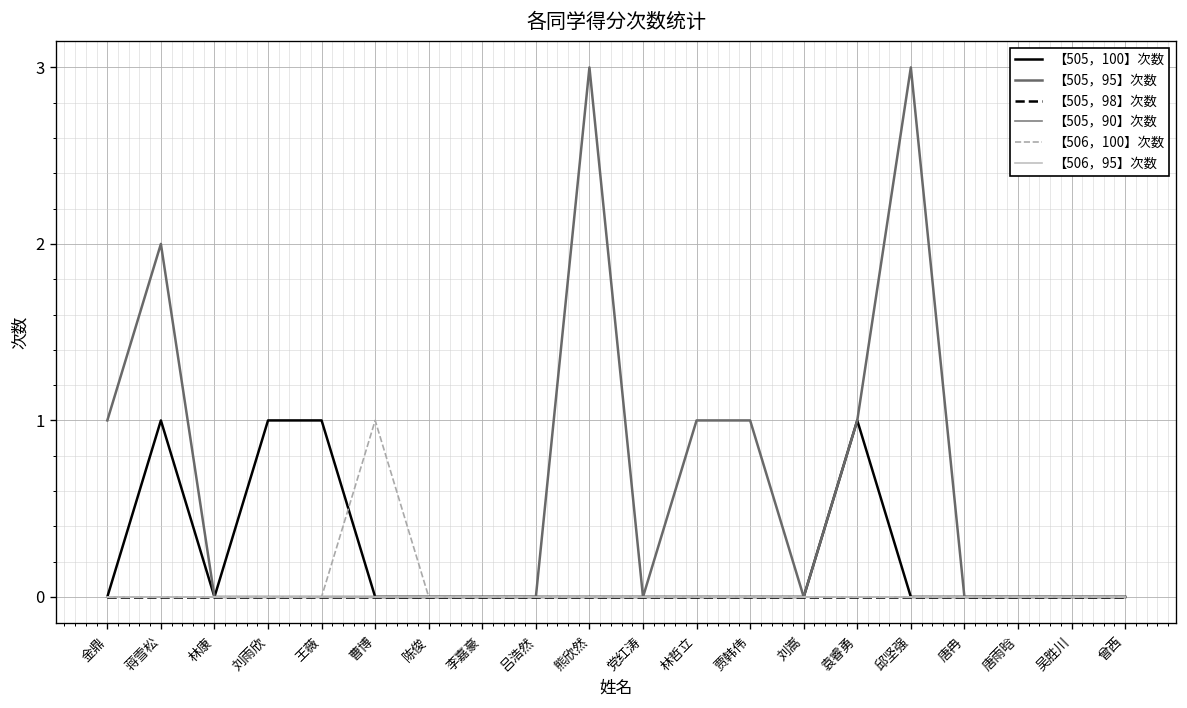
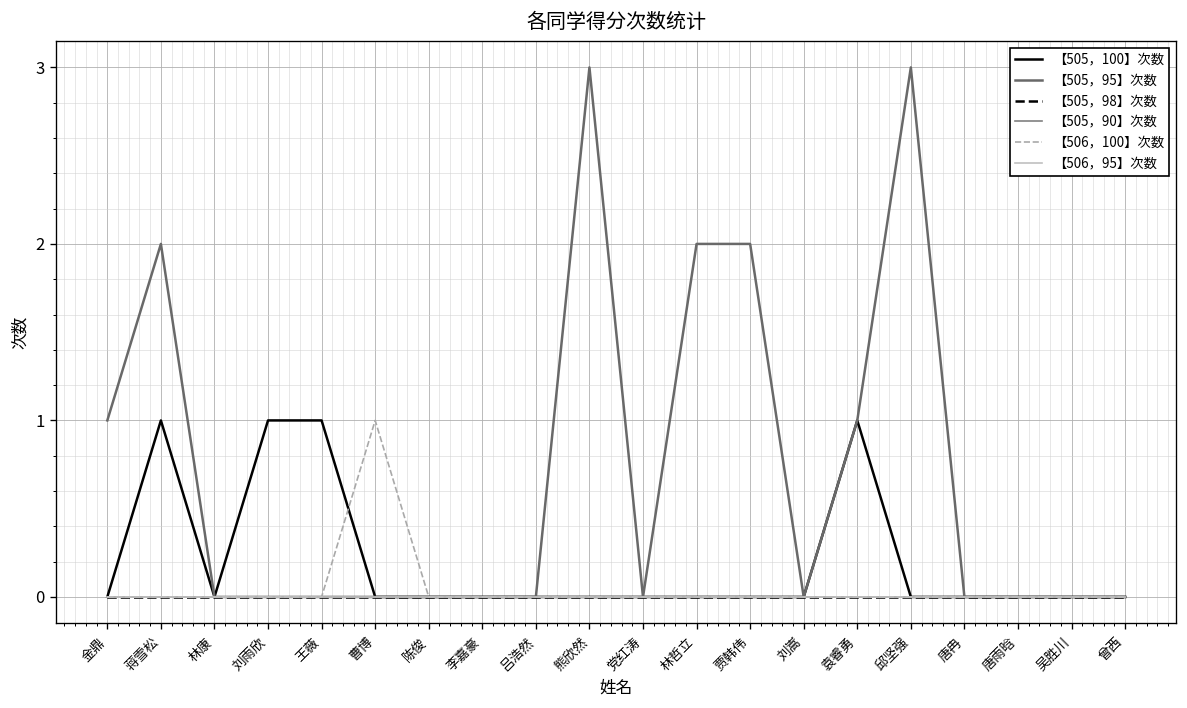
【505，95】次数, 林哲立: 1 -> 2
【505，95】次数, 贾韩伟: 1 -> 2
